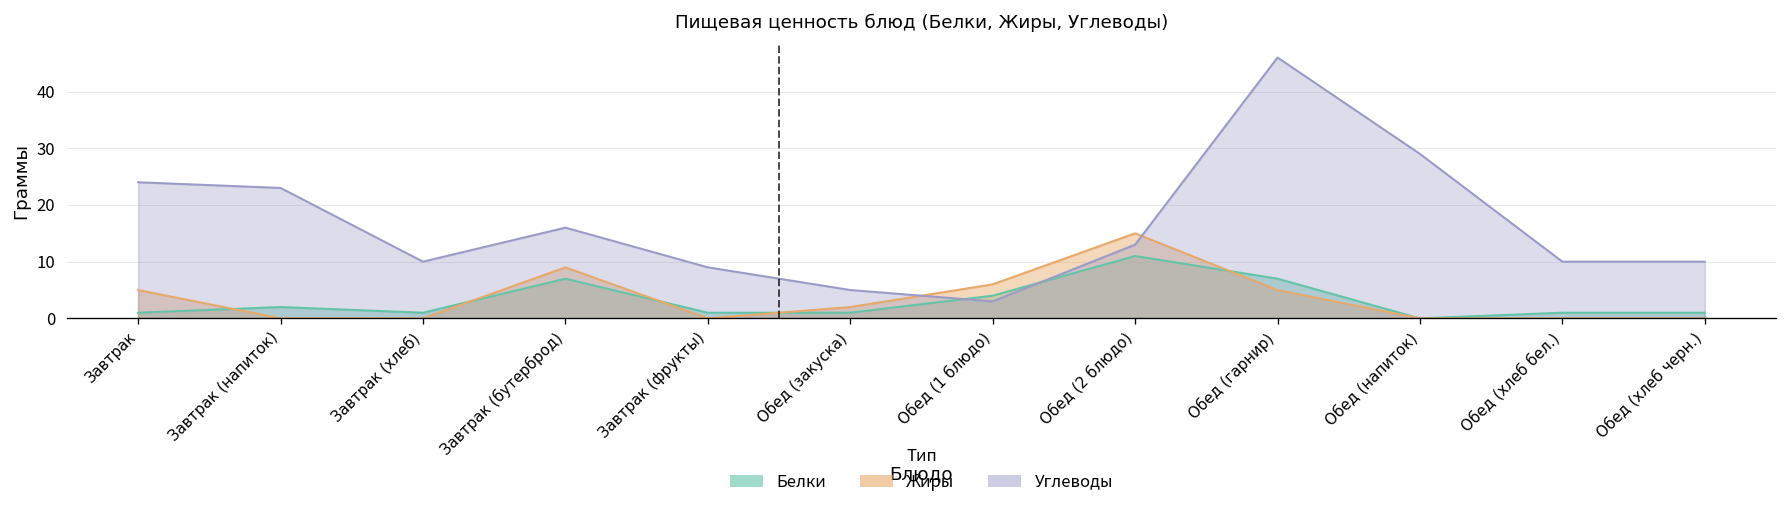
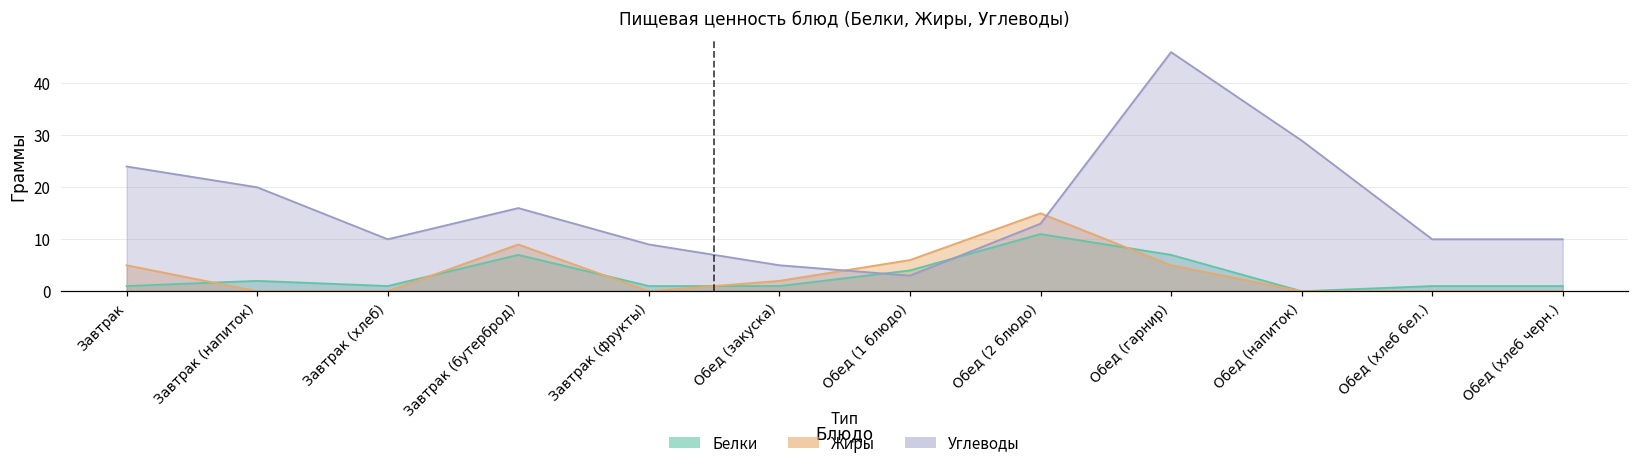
Углеводы, Завтрак (напиток): 23 -> 20
